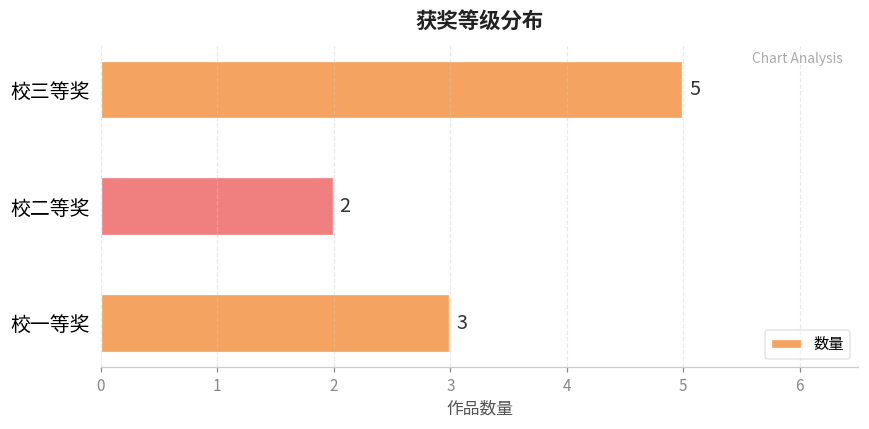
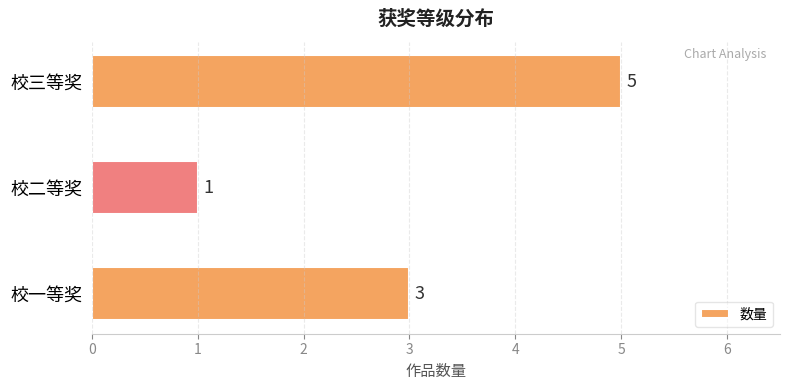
校二等奖: 2 -> 1
